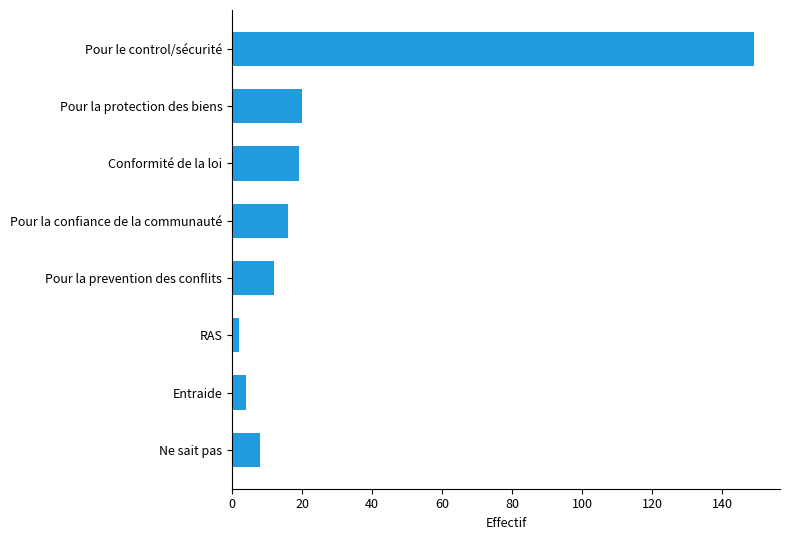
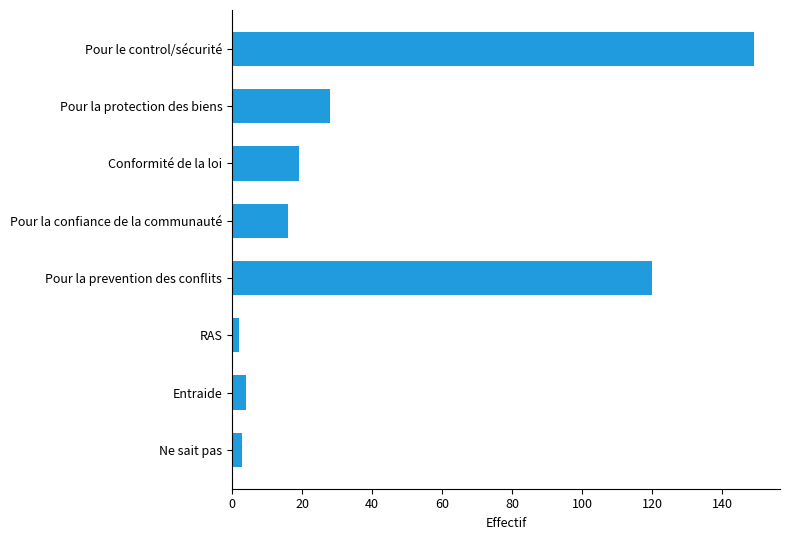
Pour la protection des biens: 20 -> 28
Pour la prevention des conflits: 12 -> 120
Ne sait pas: 8 -> 3
